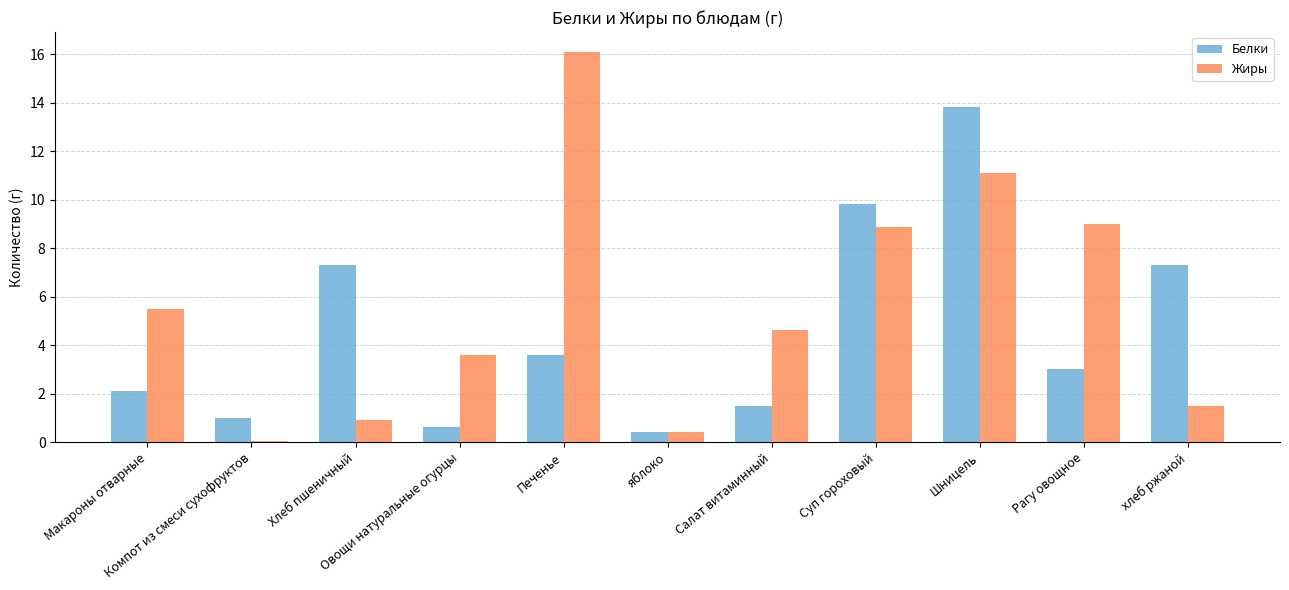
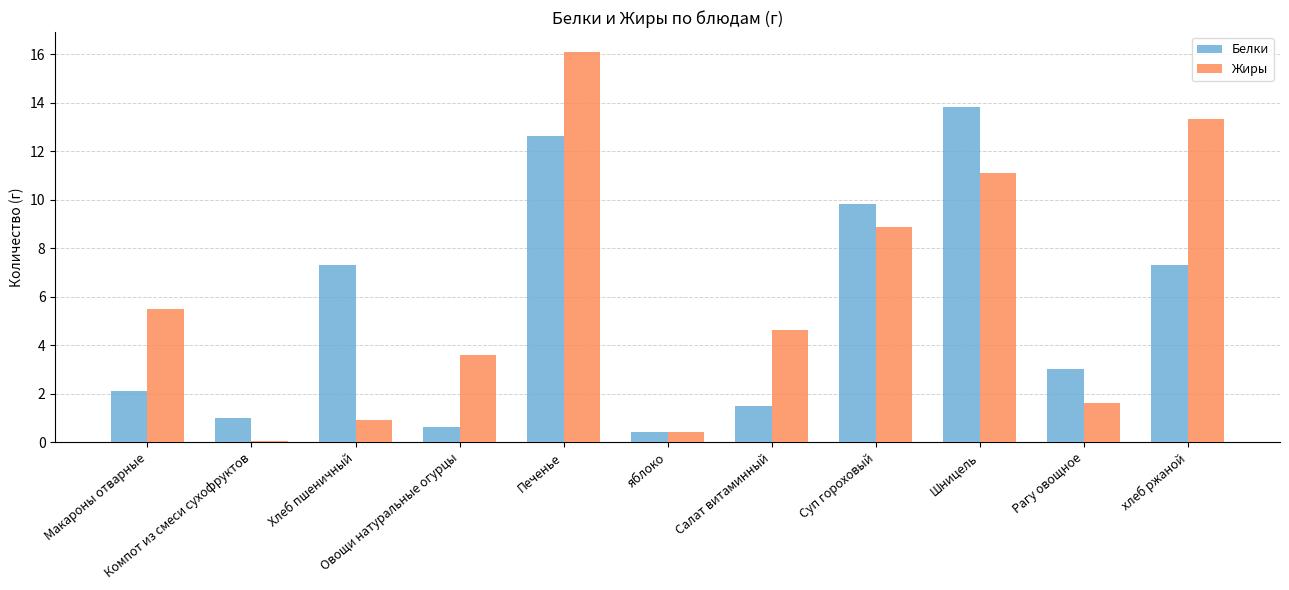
Белки, Печенье: 3.6 -> 12.6
Жиры, Рагу овощное: 9.0 -> 1.6
Жиры, хлеб ржаной: 1.5 -> 13.3
